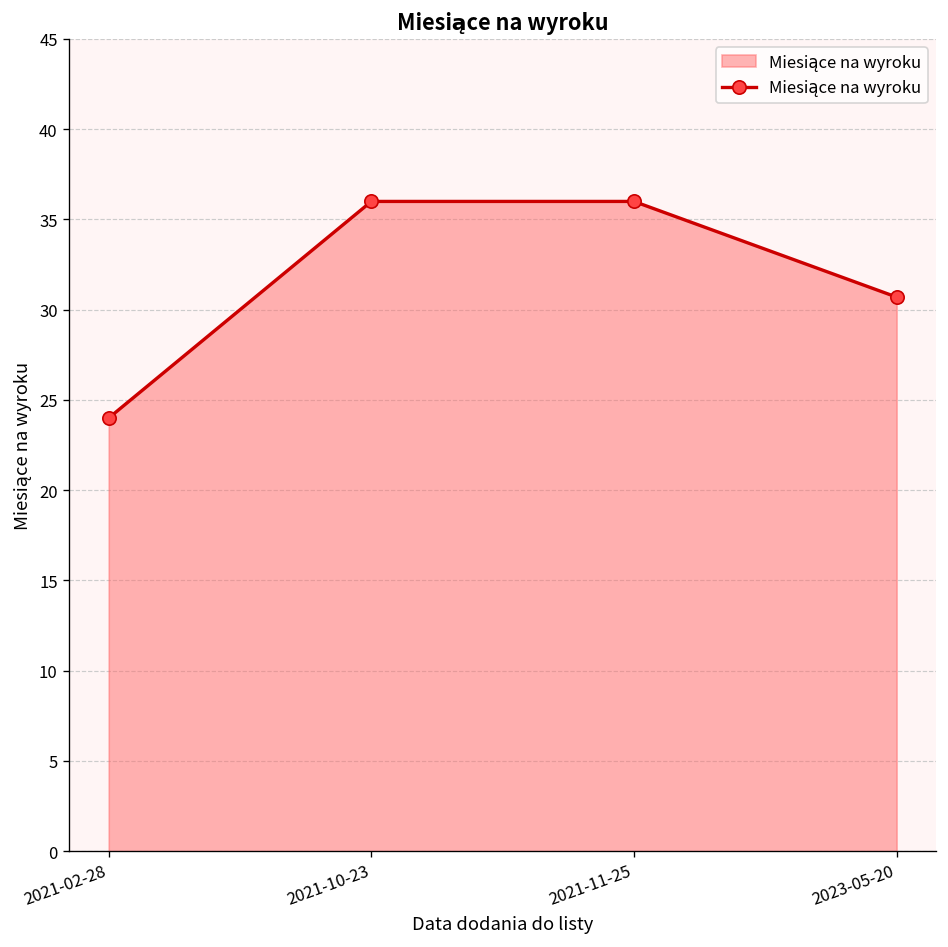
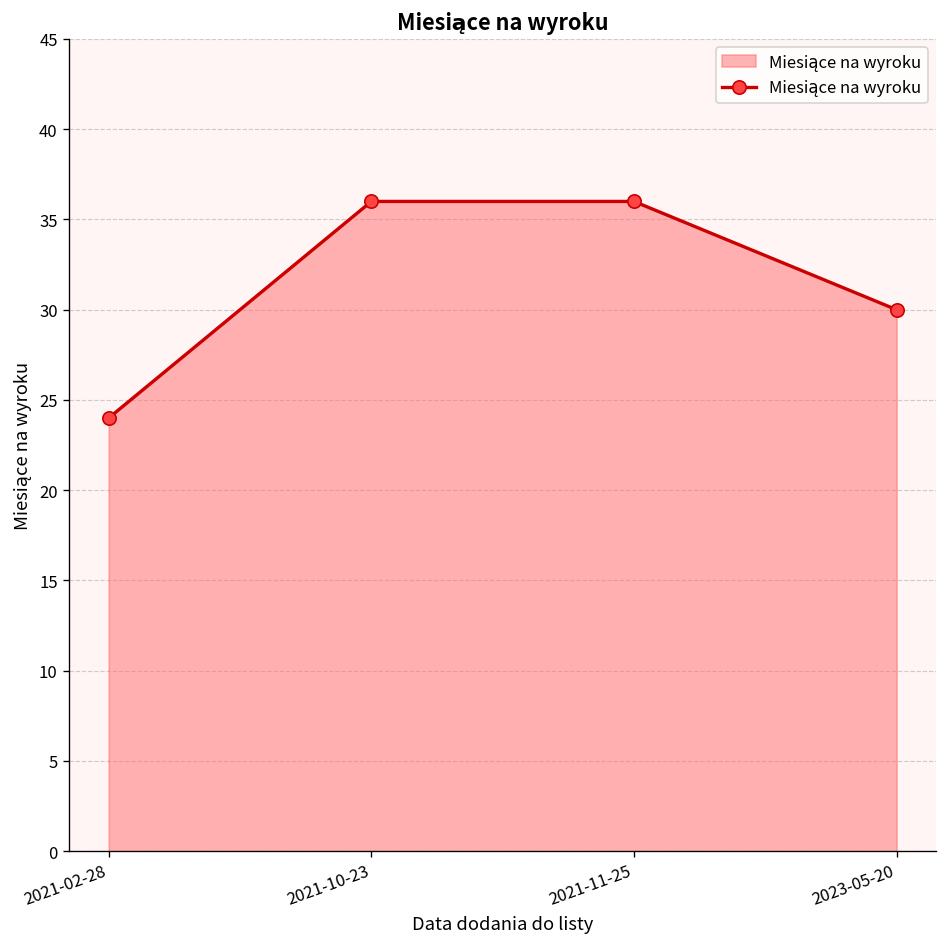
2023-05-20: 30.7 -> 30.0
